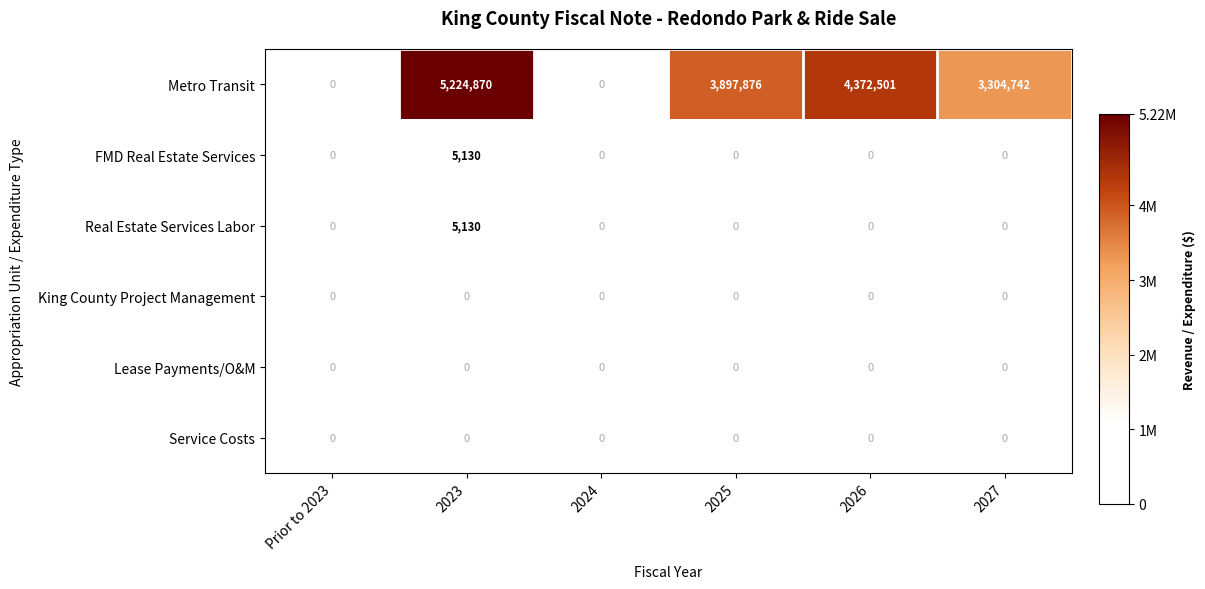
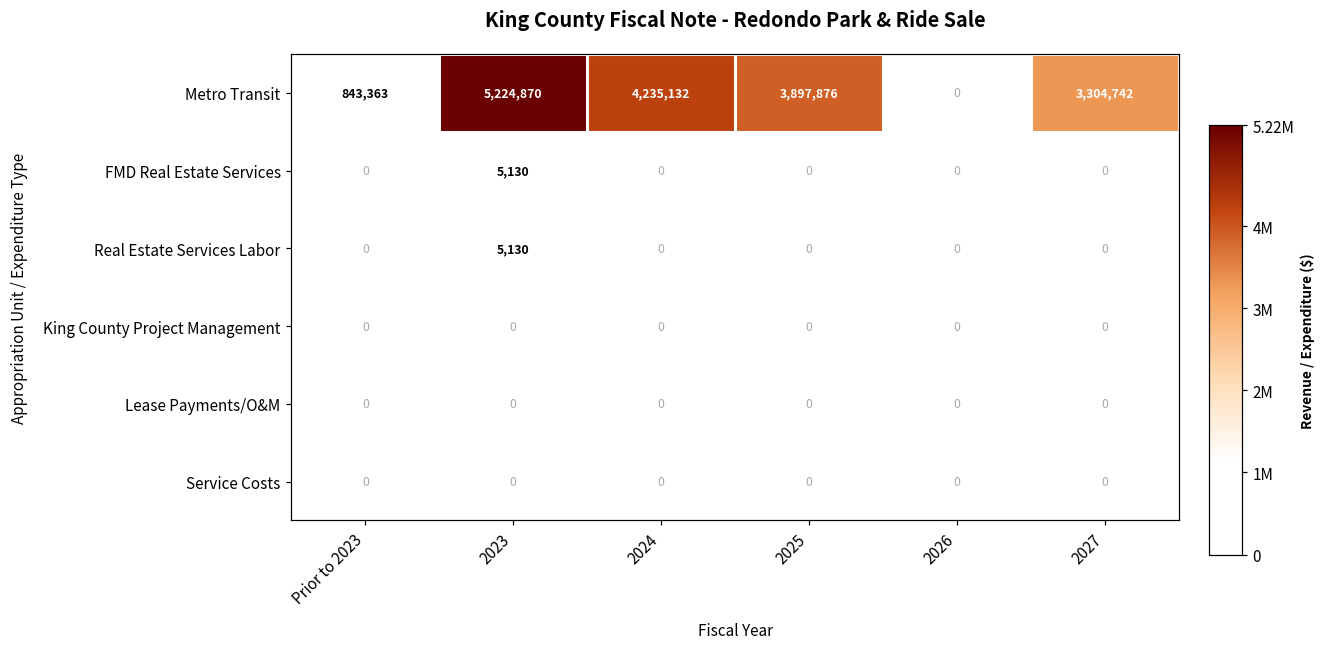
Metro Transit, Prior to 2023: 0 -> 843,363
Metro Transit, 2024: 0 -> 4,235,132
Metro Transit, 2026: 4,372,501 -> 0
